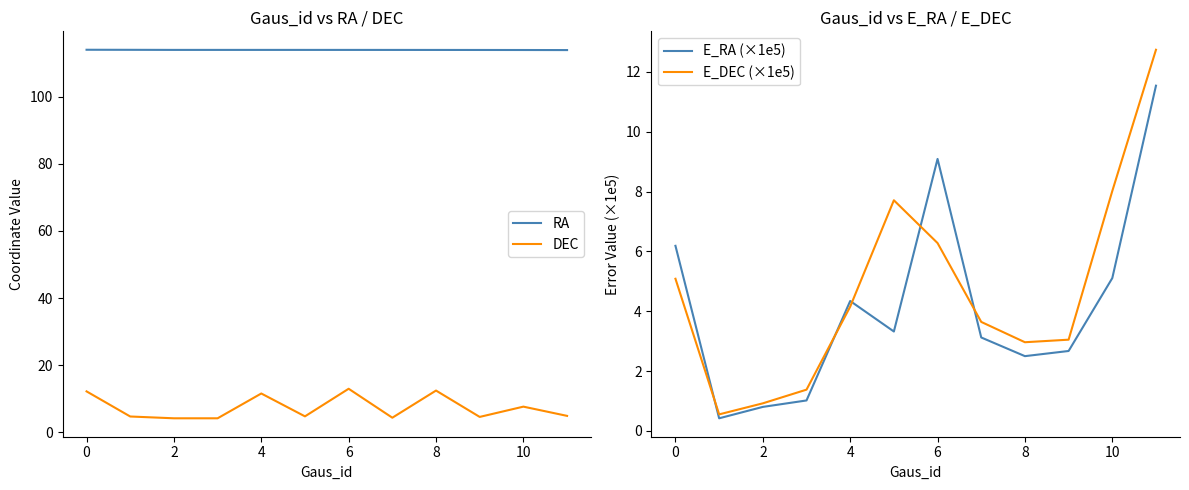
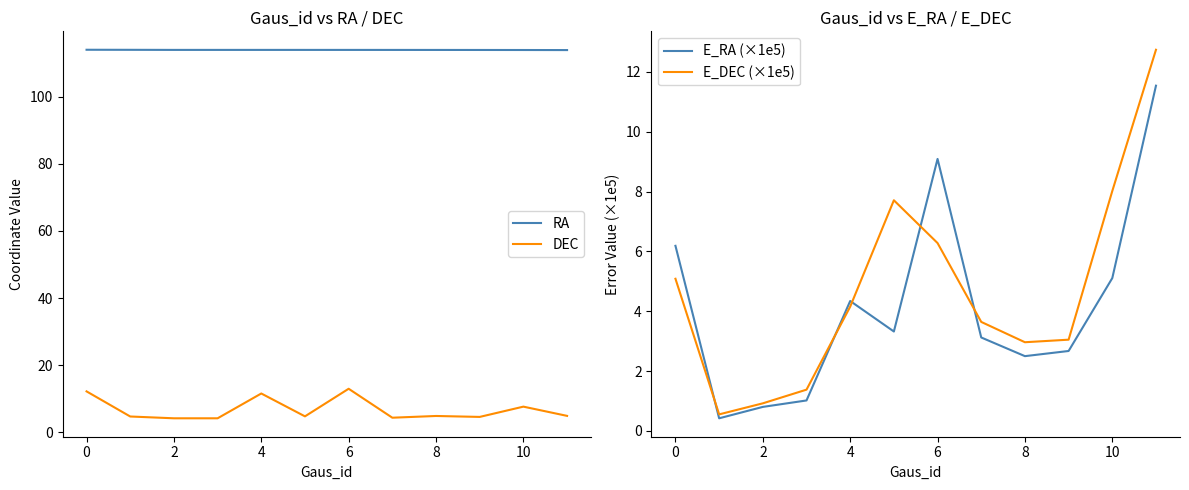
Gaus_id vs RA / DEC, DEC, 8: 12 -> 5
